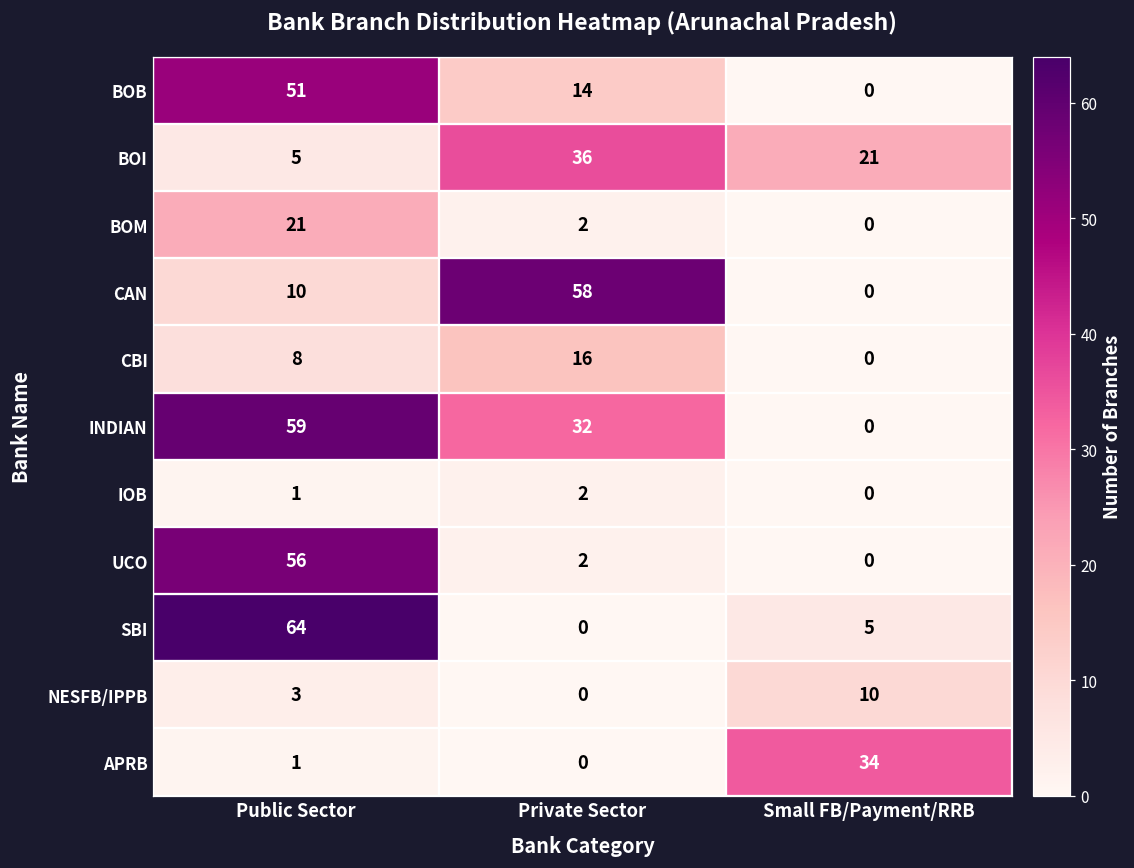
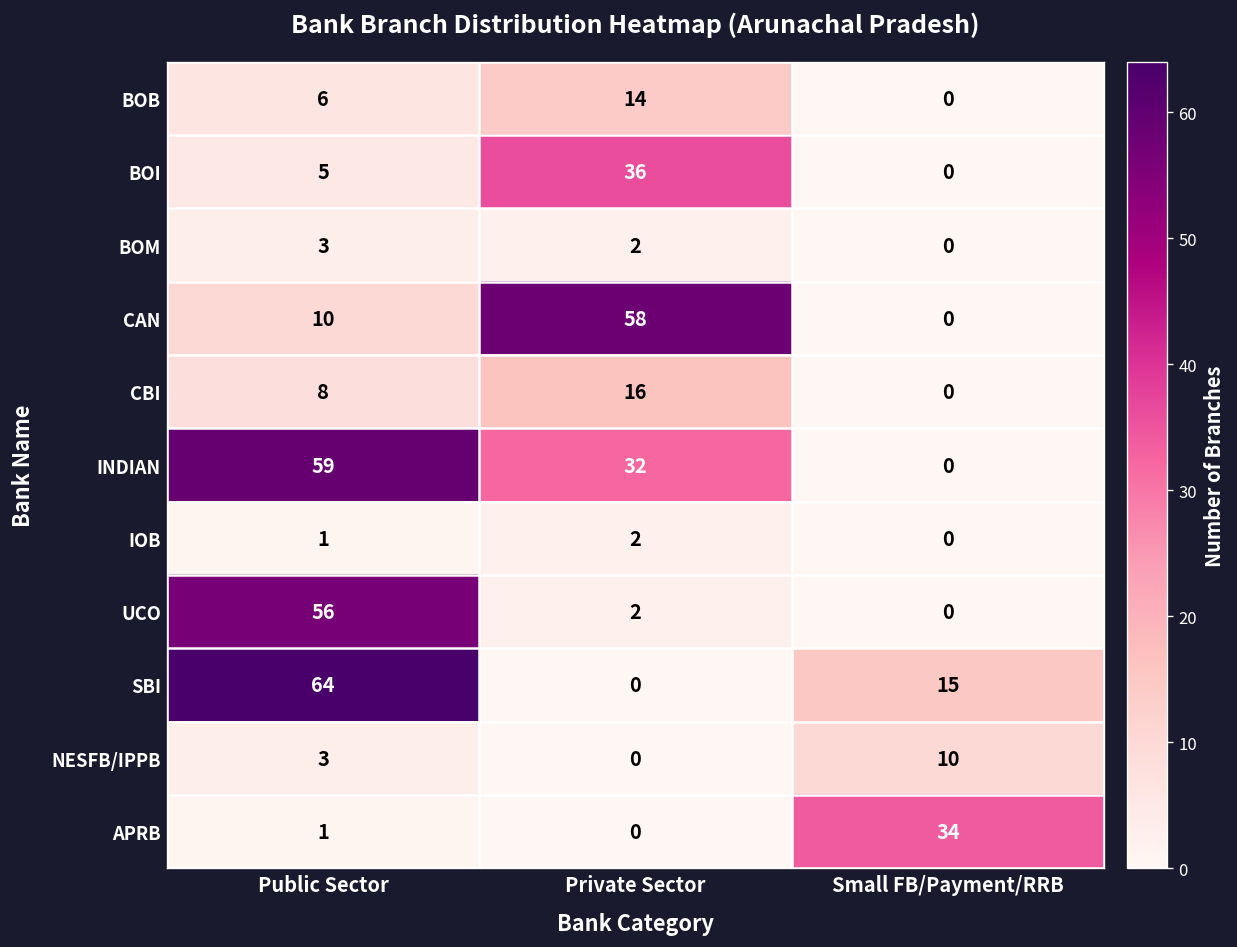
BOB, Public Sector: 51 -> 6
BOI, Small FB/Payment/RRB: 21 -> 0
BOM, Public Sector: 21 -> 3
SBI, Small FB/Payment/RRB: 5 -> 15
